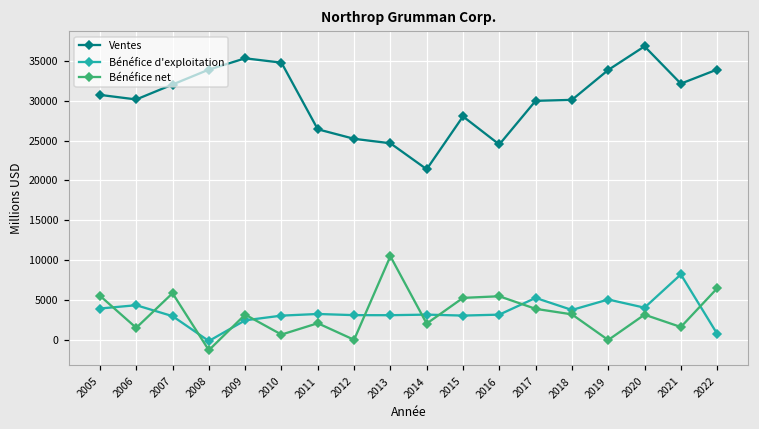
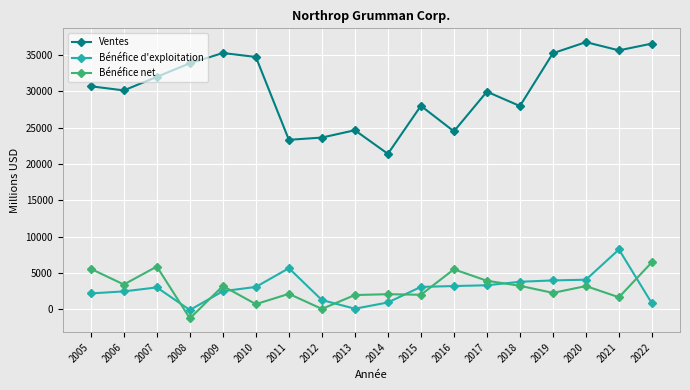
Bénéfice d'exploitation, 2005: 4000 -> 2000
Bénéfice d'exploitation, 2006: 4000 -> 2000
Bénéfice net, 2006: 2000 -> 3000
Ventes, 2011: 26000 -> 23000
Bénéfice d'exploitation, 2011: 3000 -> 6000
Ventes, 2012: 25000 -> 24000
Bénéfice d'exploitation, 2012: 3000 -> 1000
Bénéfice d'exploitation, 2013: 3000 -> 0
Bénéfice net, 2013: 11000 -> 2000
Bénéfice d'exploitation, 2014: 3000 -> 1000
Bénéfice net, 2015: 5000 -> 2000
Bénéfice d'exploitation, 2017: 5000 -> 3000
Ventes, 2018: 30000 -> 28000
Ventes, 2019: 34000 -> 35000
Bénéfice d'exploitation, 2019: 5000 -> 4000
Bénéfice net, 2019: 0 -> 2000
Ventes, 2021: 32000 -> 36000
Ventes, 2022: 34000 -> 37000
